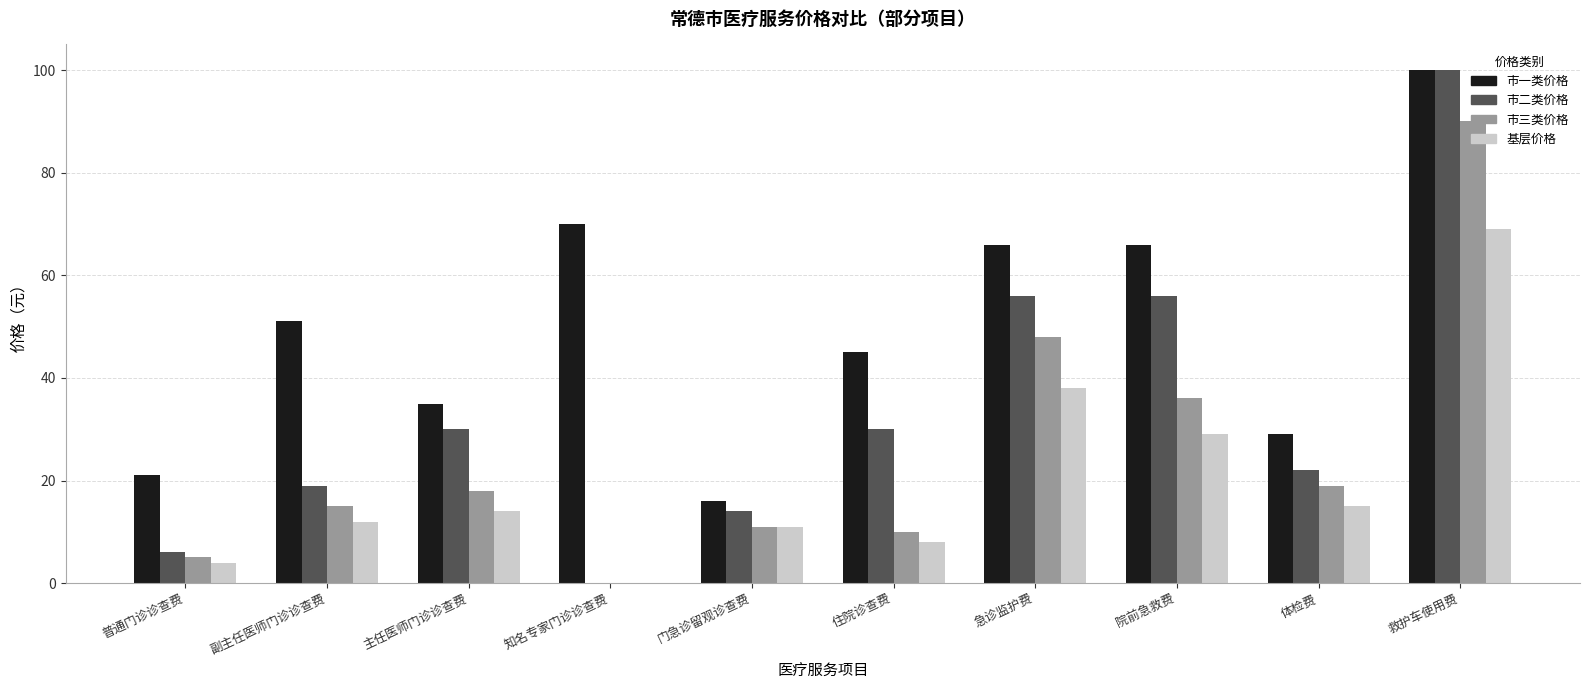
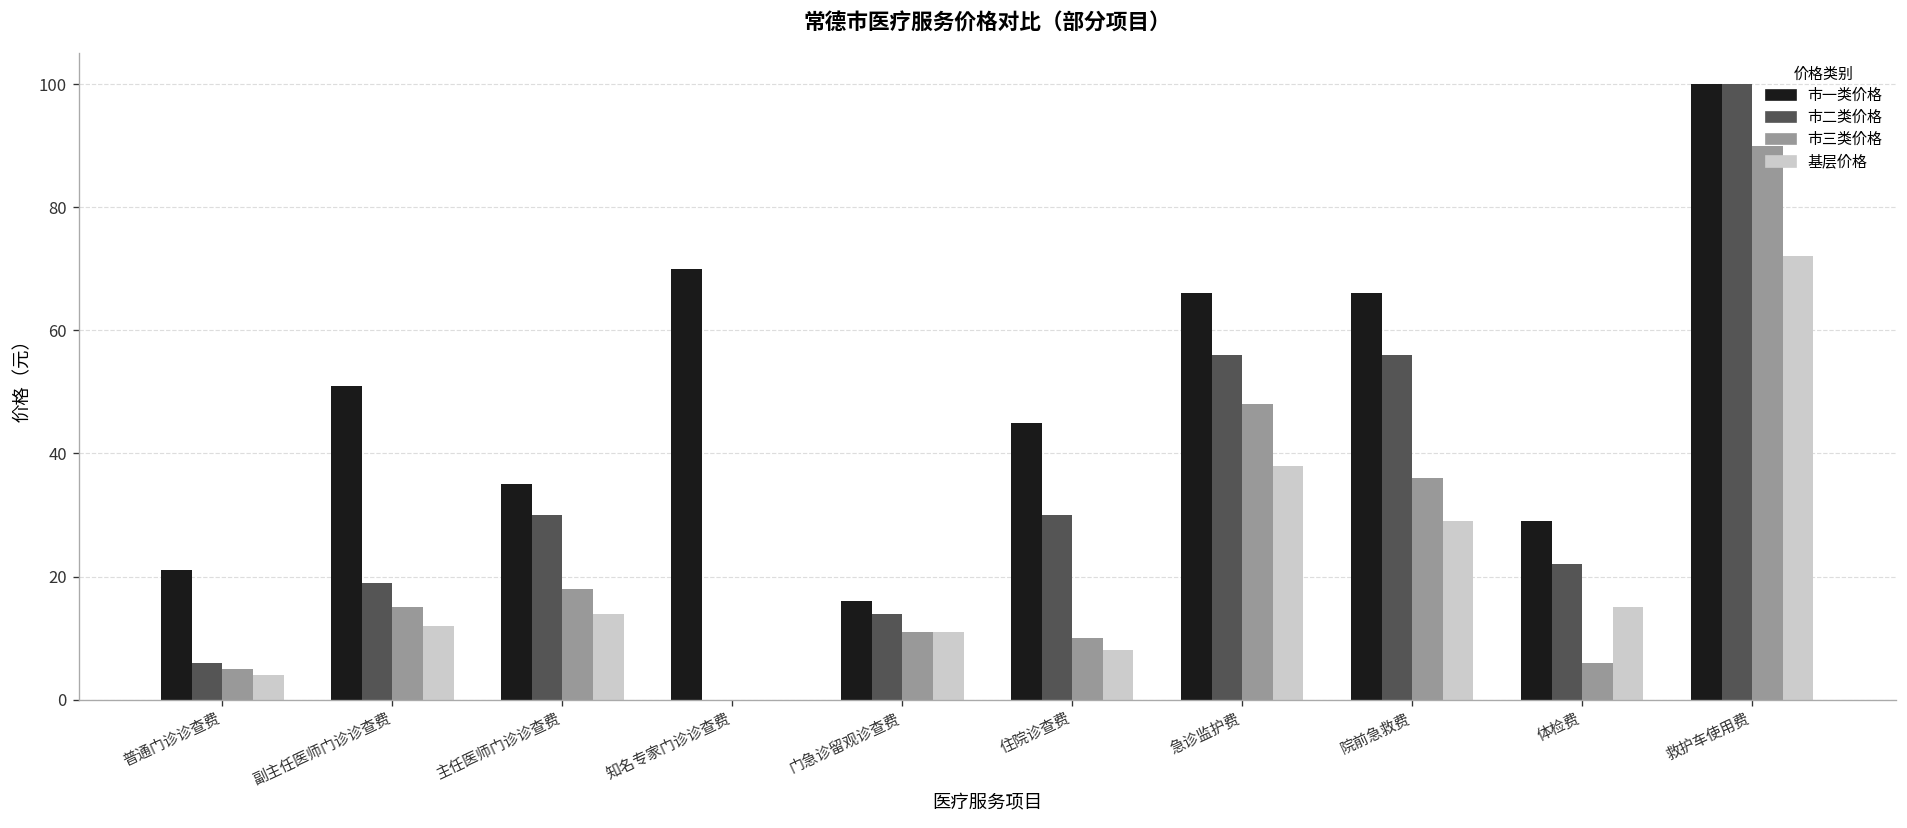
市三类价格, 体检费: 19 -> 6
基层价格, 救护车使用费: 69 -> 72
